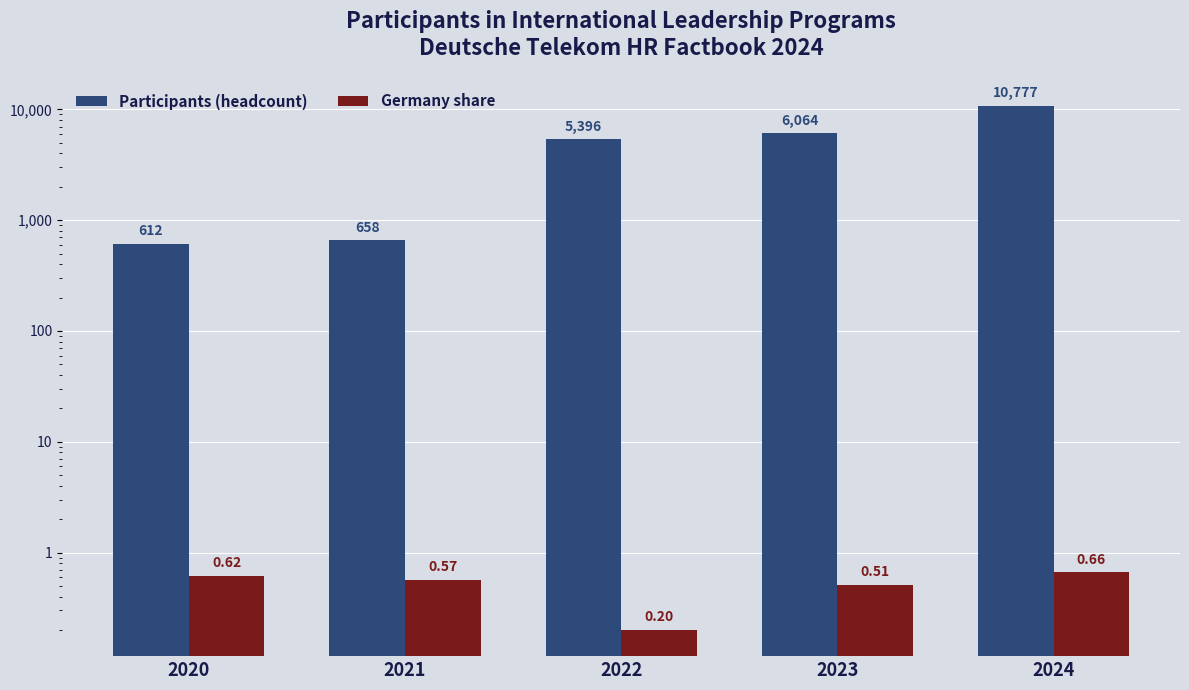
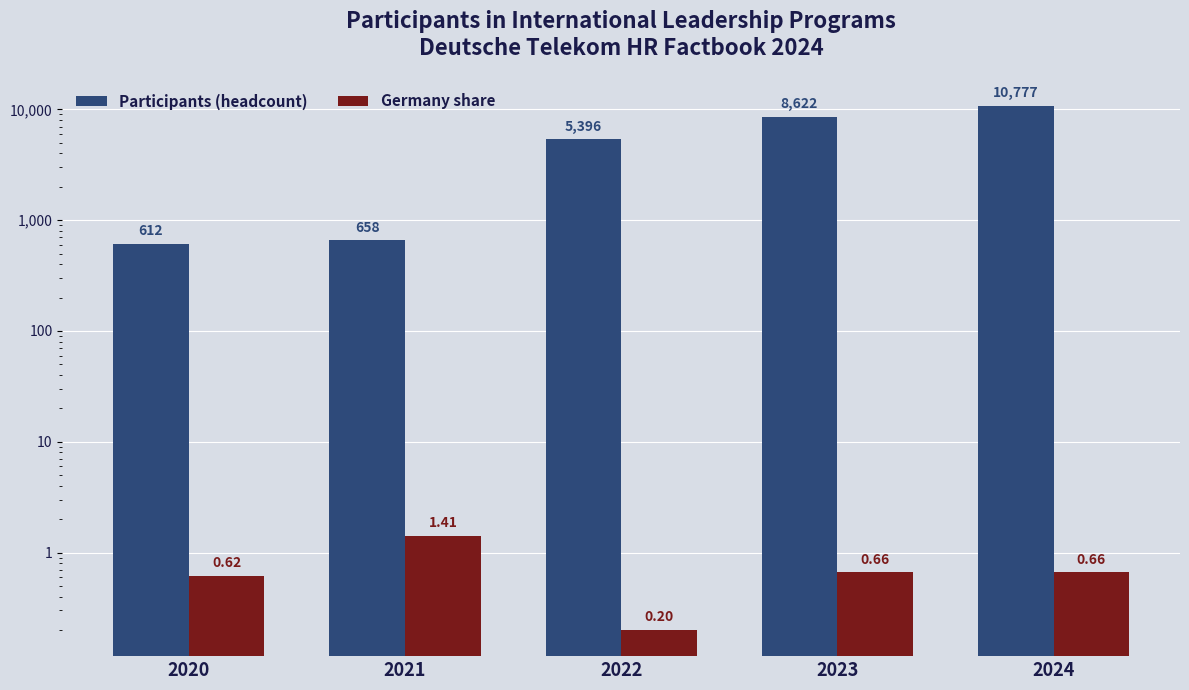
Germany share, 2021: 0.57 -> 1.41
Participants (headcount), 2023: 6,064 -> 8,622
Germany share, 2023: 0.51 -> 0.66
